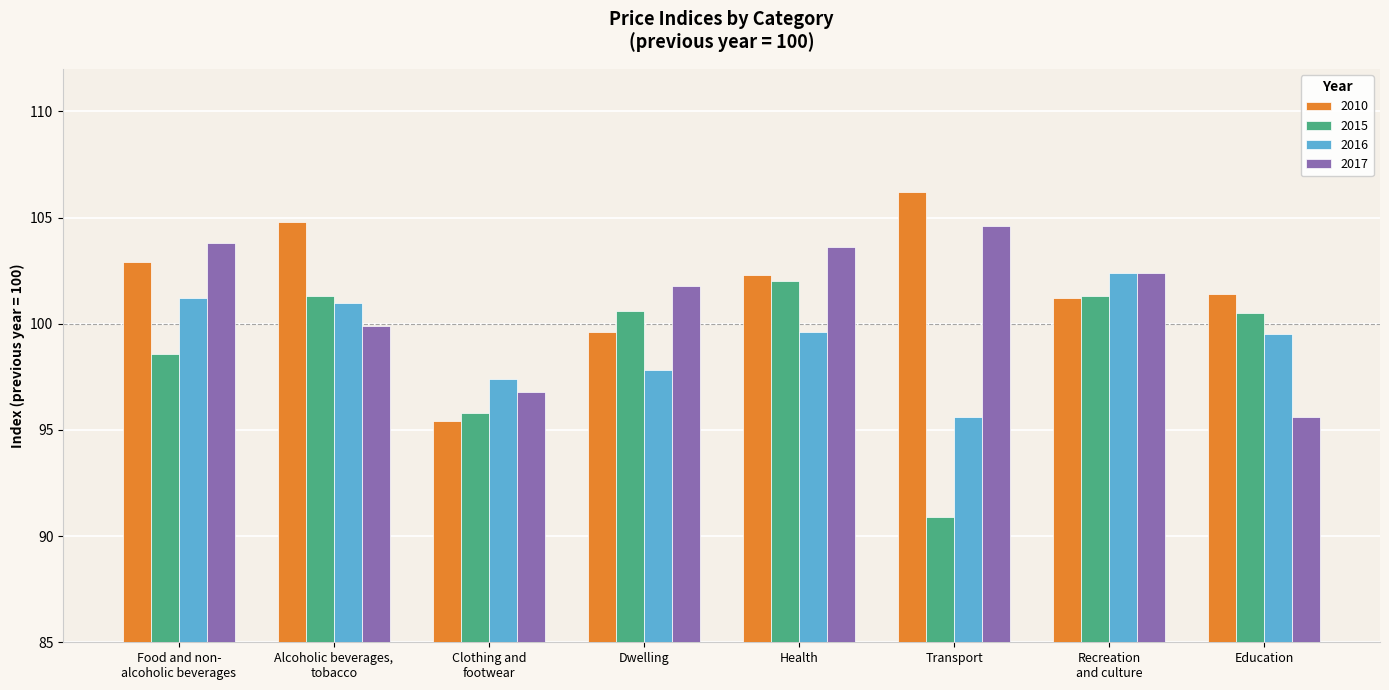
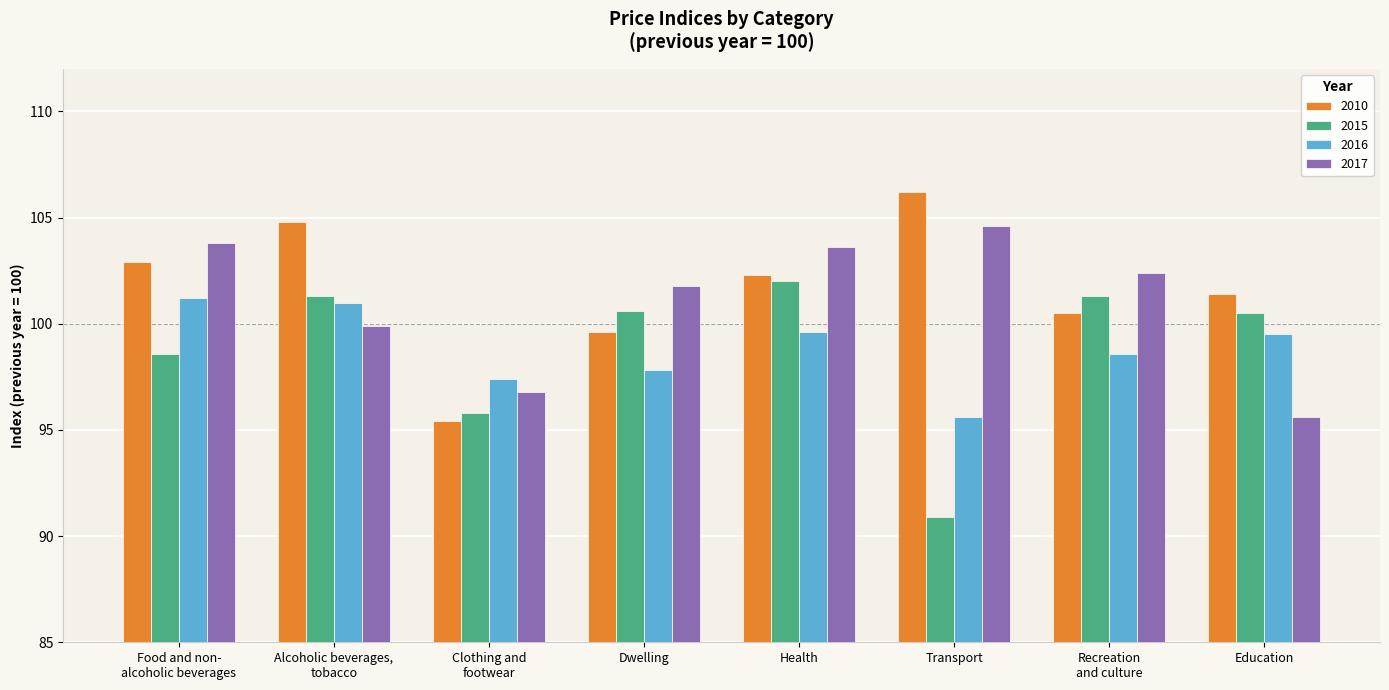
2010, Recreation and culture: 101.2 -> 100.5
2016, Recreation and culture: 102.4 -> 98.6
